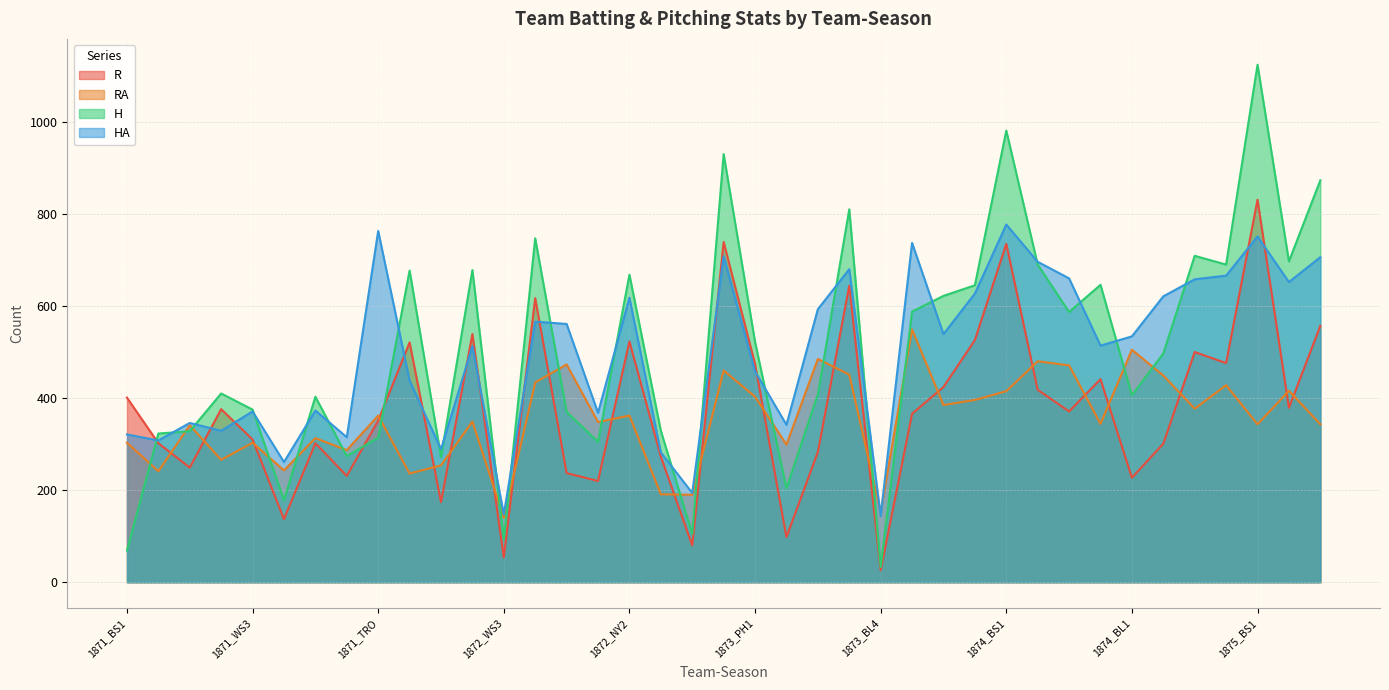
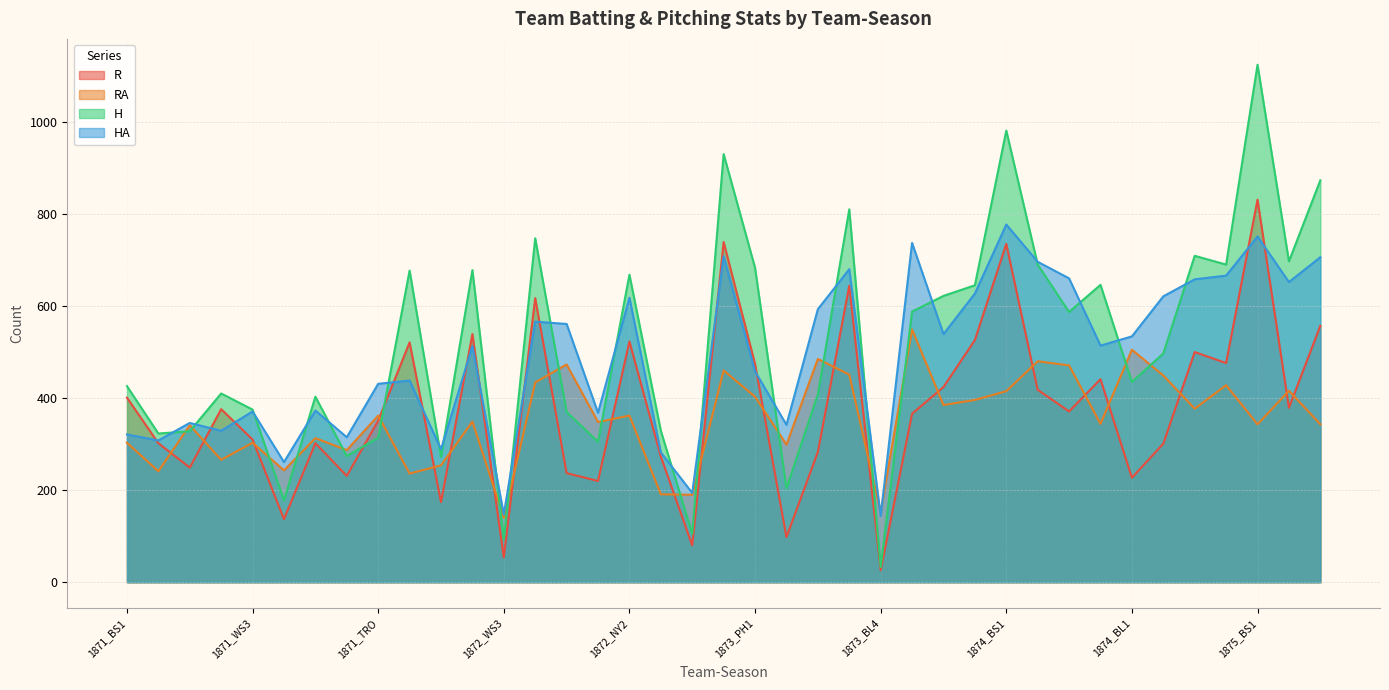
H, 1871_BS1: 70 -> 430
HA, 1871_TRO: 760 -> 430
H, 1873_PH1: 520 -> 680
H, 1874_BL1: 410 -> 440
